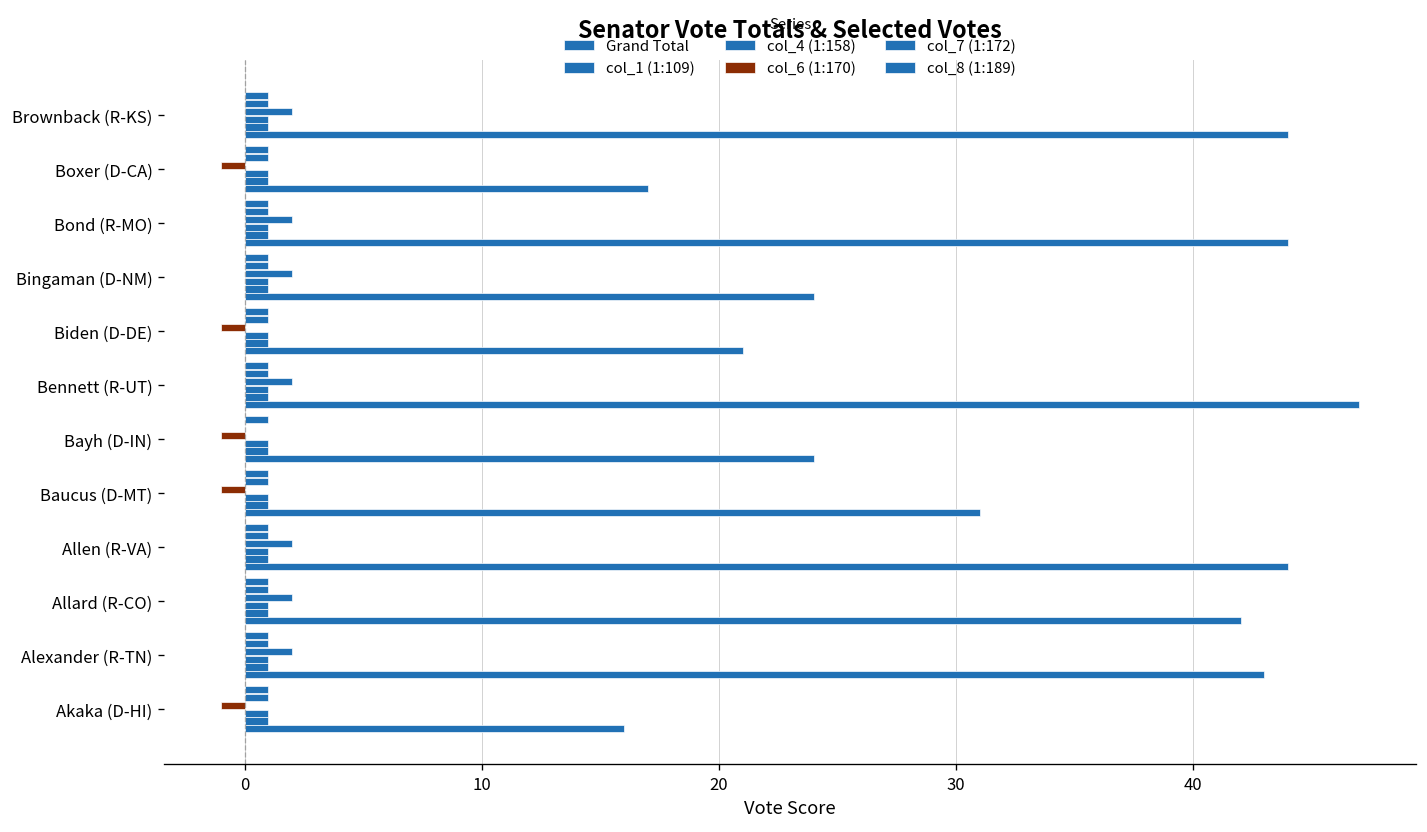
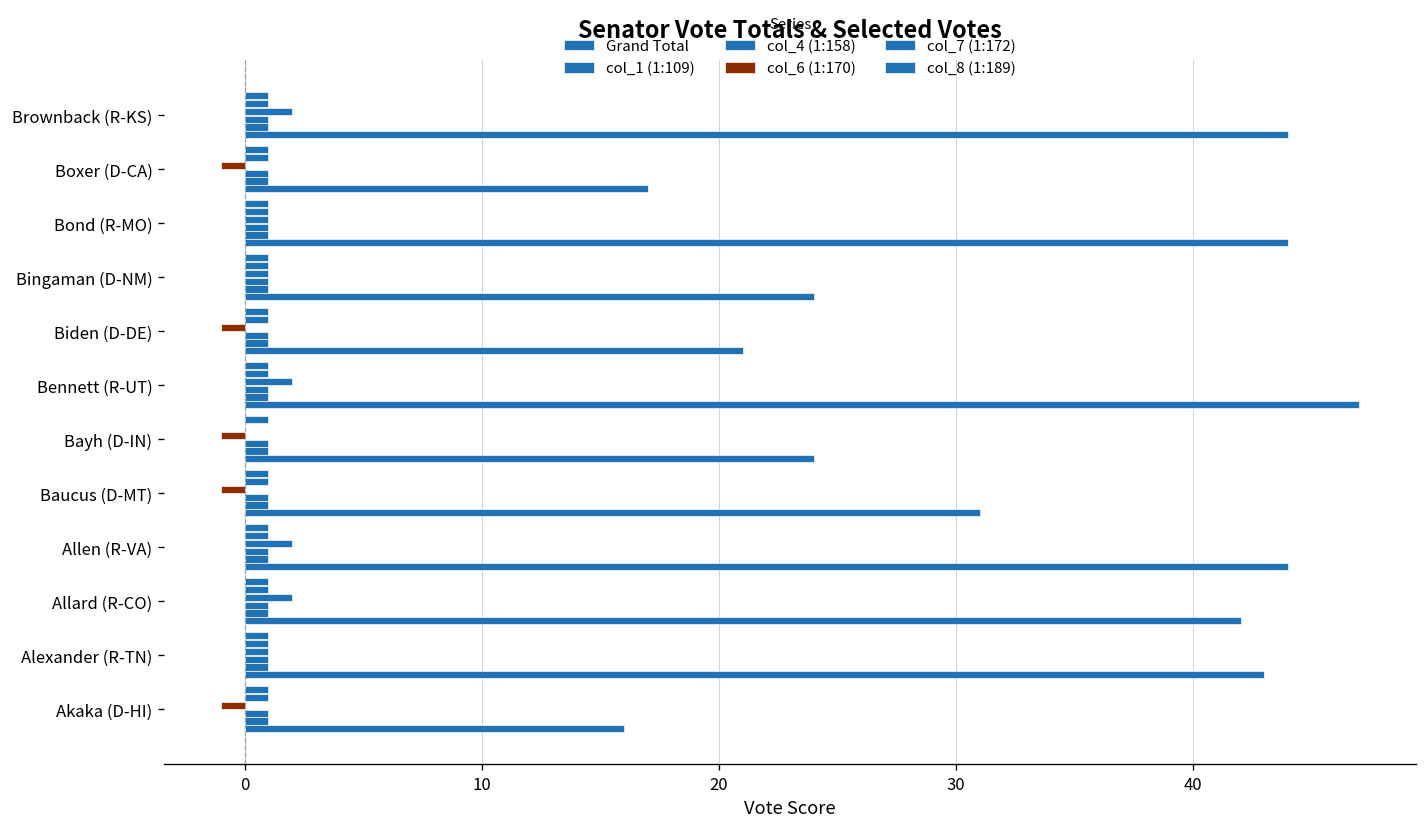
col_6 (1:170), Bond (R-MO): 2 -> 1
col_6 (1:170), Bingaman (D-NM): 2 -> 1
col_6 (1:170), Alexander (R-TN): 2 -> 1
